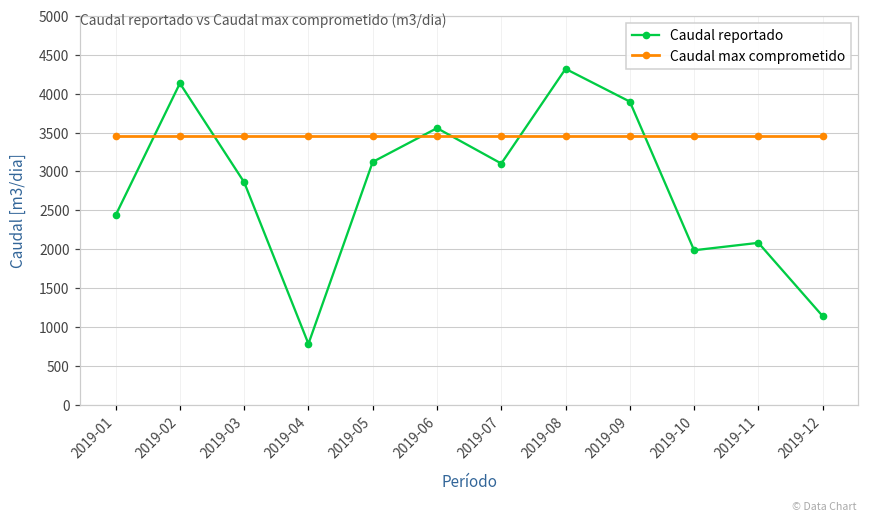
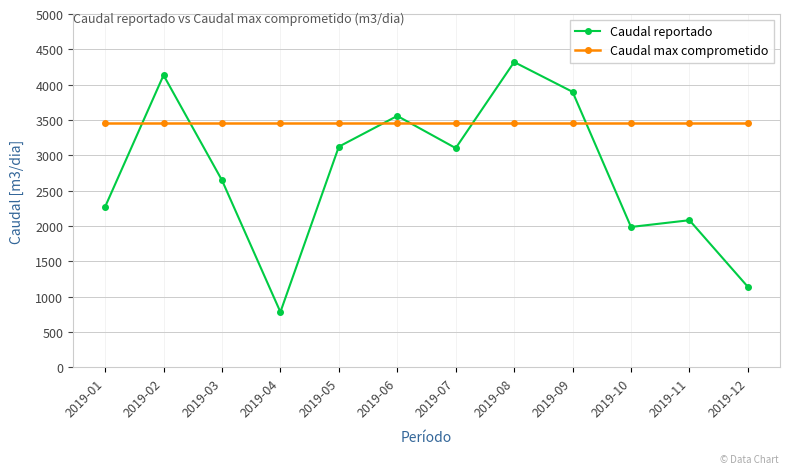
Caudal reportado, 2019-01: 2400 -> 2300
Caudal reportado, 2019-03: 2900 -> 2600
